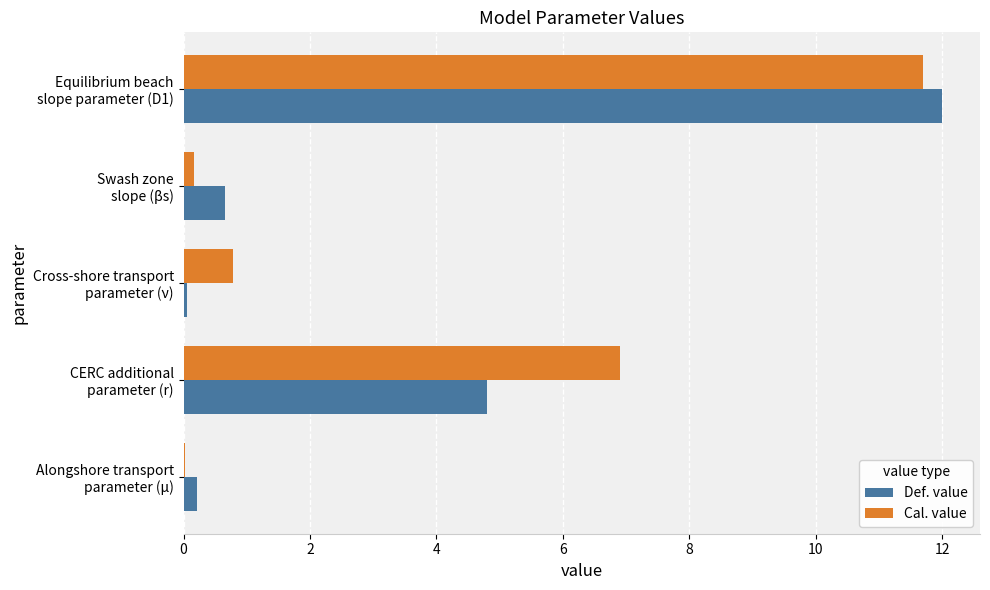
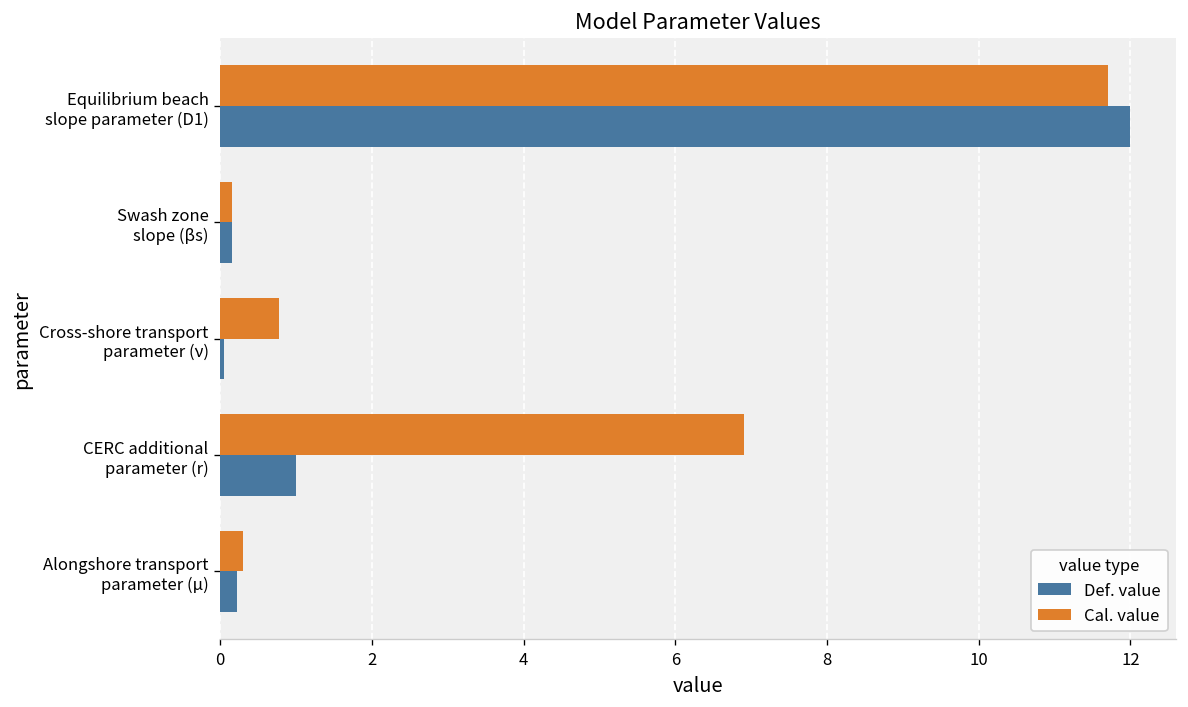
Def. value, Swash zone slope (βs): 0.7 -> 0.2
Def. value, CERC additional parameter (r): 4.8 -> 1.0
Cal. value, Alongshore transport parameter (μ): 0.0 -> 0.3
